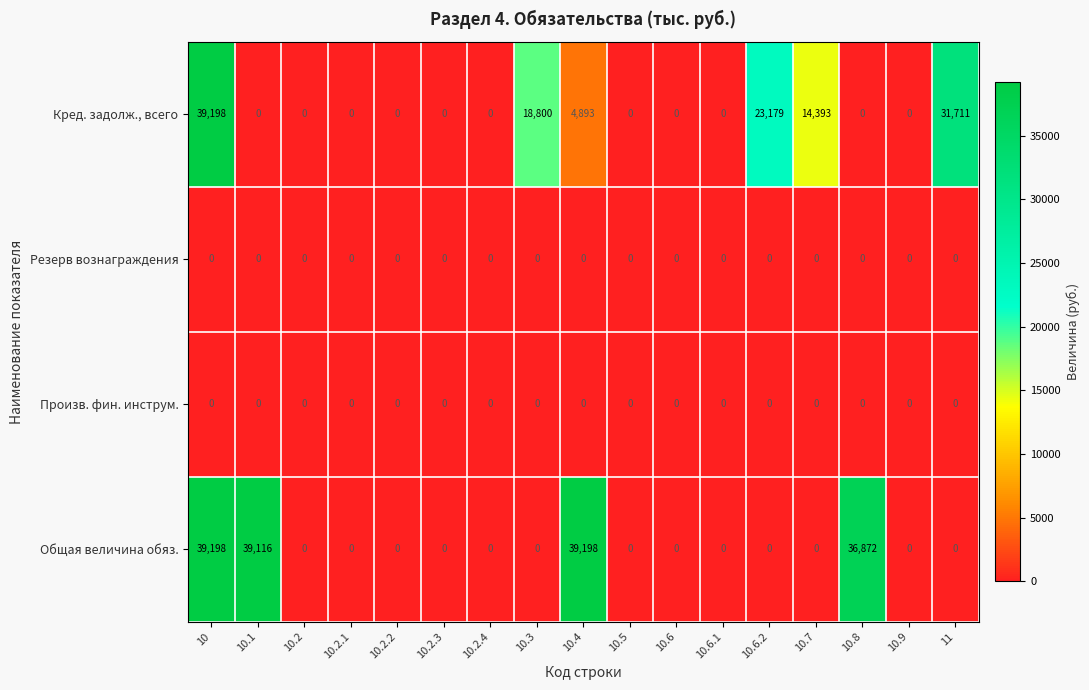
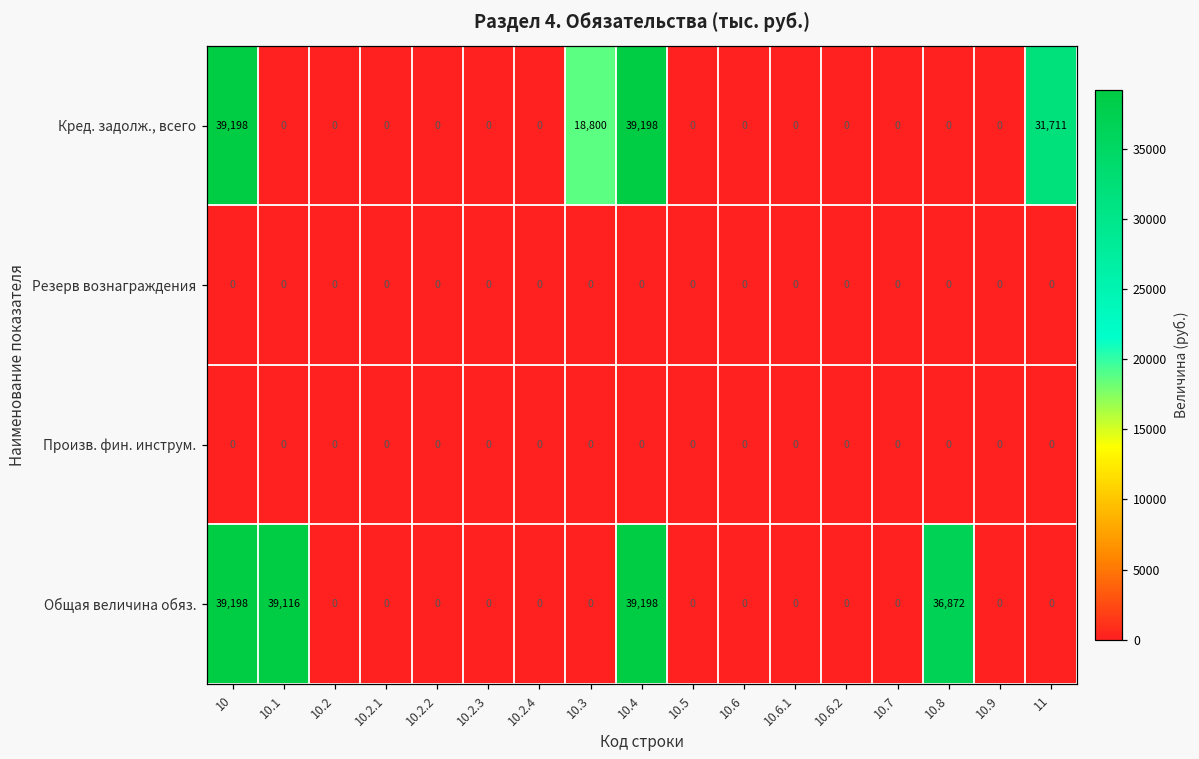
Кред. задолж., всего, 10.4: 4,893 -> 39,198
Кред. задолж., всего, 10.6.2: 23,179 -> 0
Кред. задолж., всего, 10.7: 14,393 -> 0
